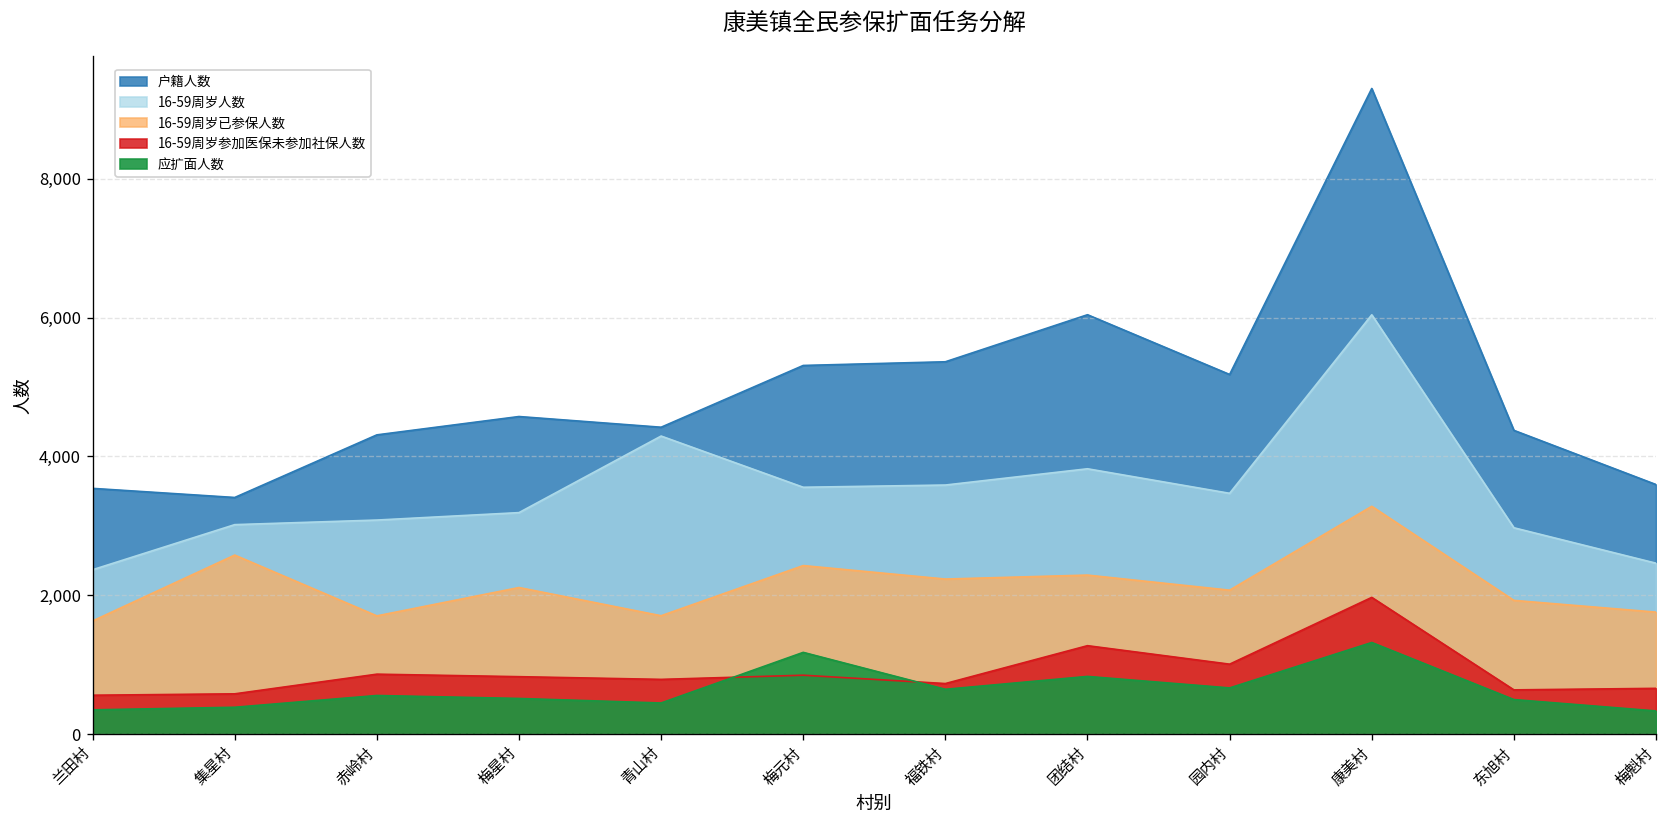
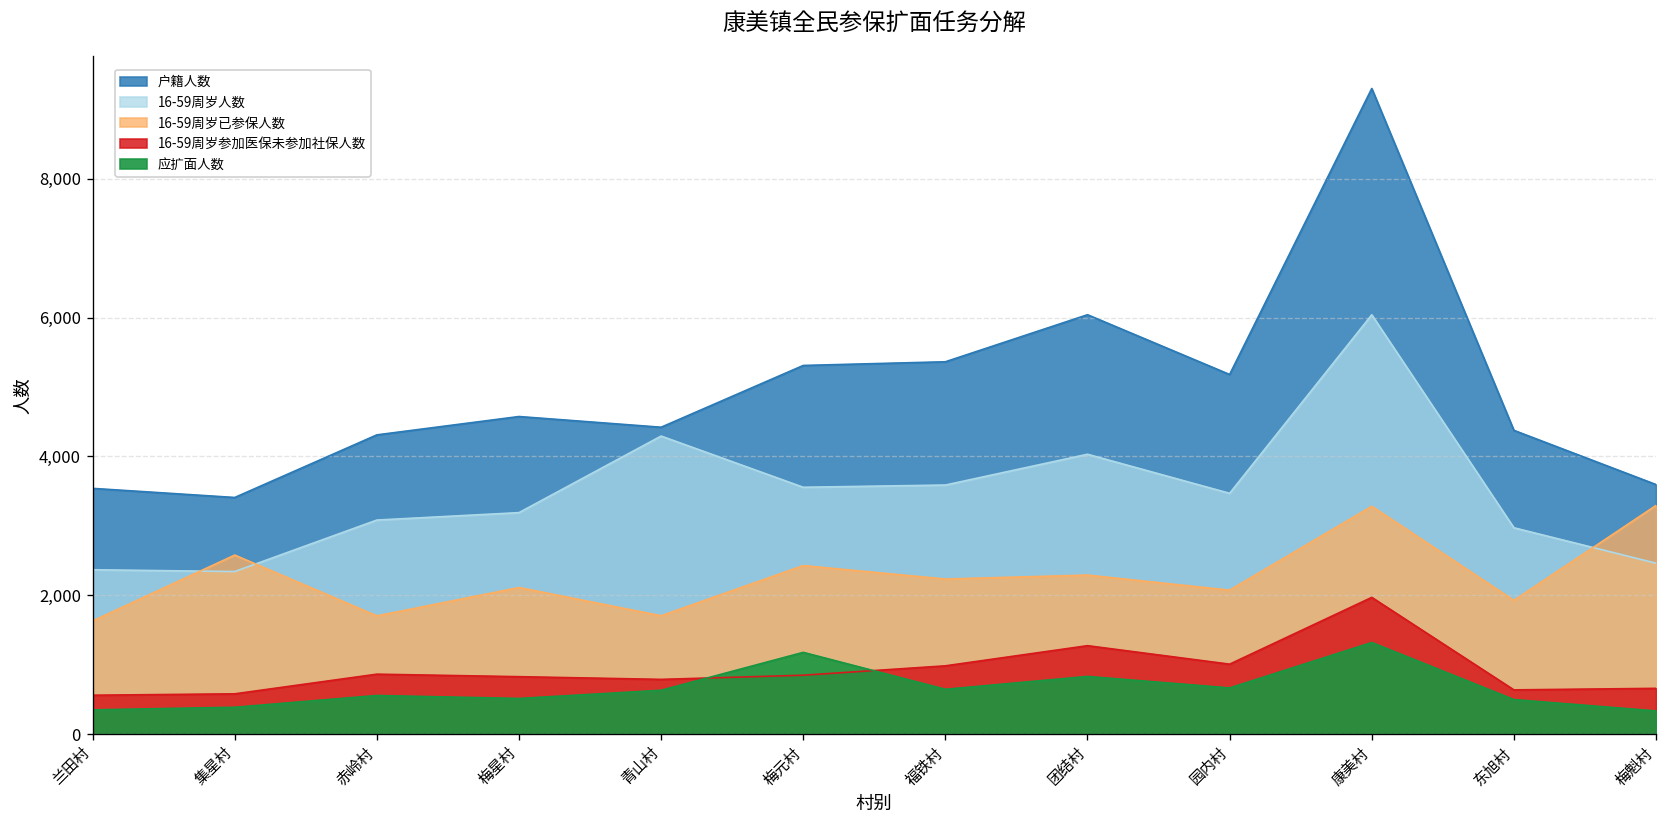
16-59周岁人数, 集星村: 3,000 -> 2,300
应扩面人数, 青山村: 500 -> 600
16-59周岁参加医保未参加社保人数, 福铁村: 700 -> 1,000
16-59周岁人数, 团结村: 3,800 -> 4,000
16-59周岁已参保人数, 梅魁村: 1,800 -> 3,300
